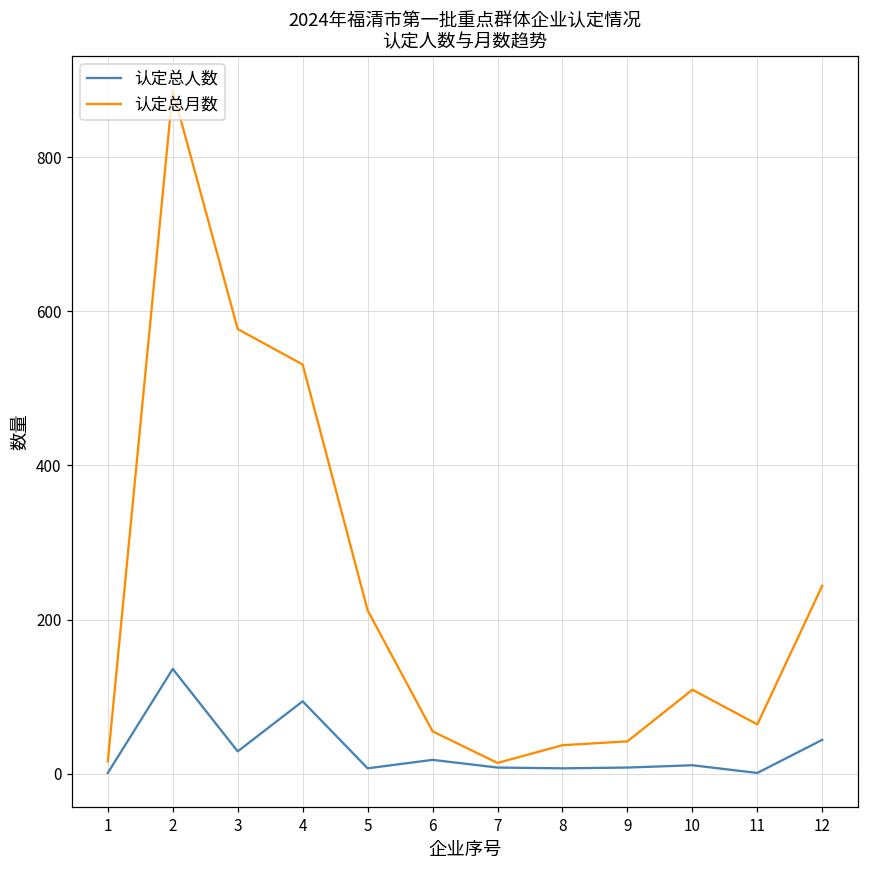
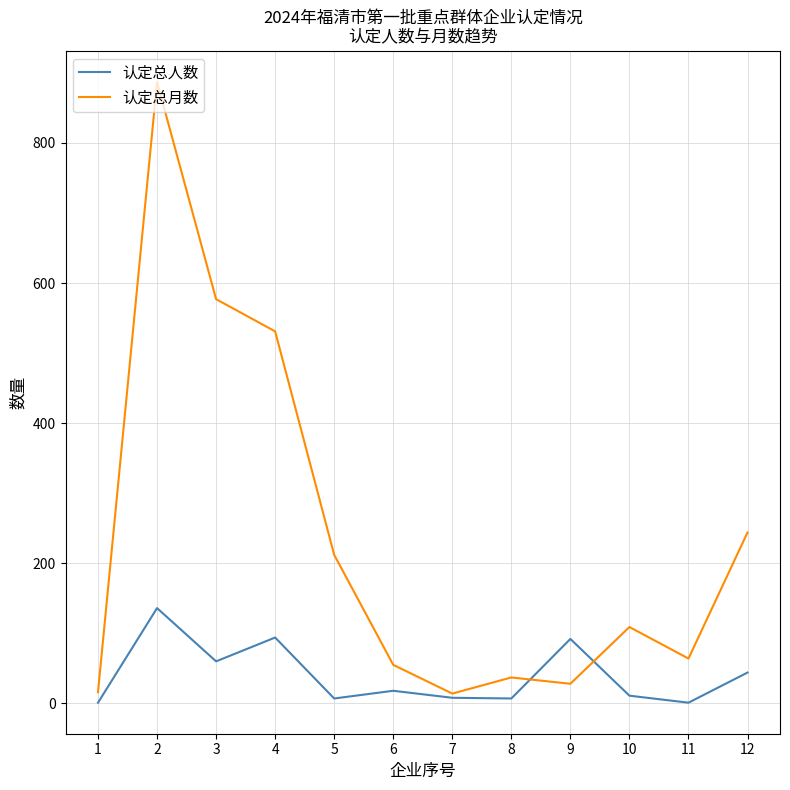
认定总人数, 3: 30 -> 60
认定总人数, 9: 10 -> 90
认定总月数, 9: 40 -> 30
